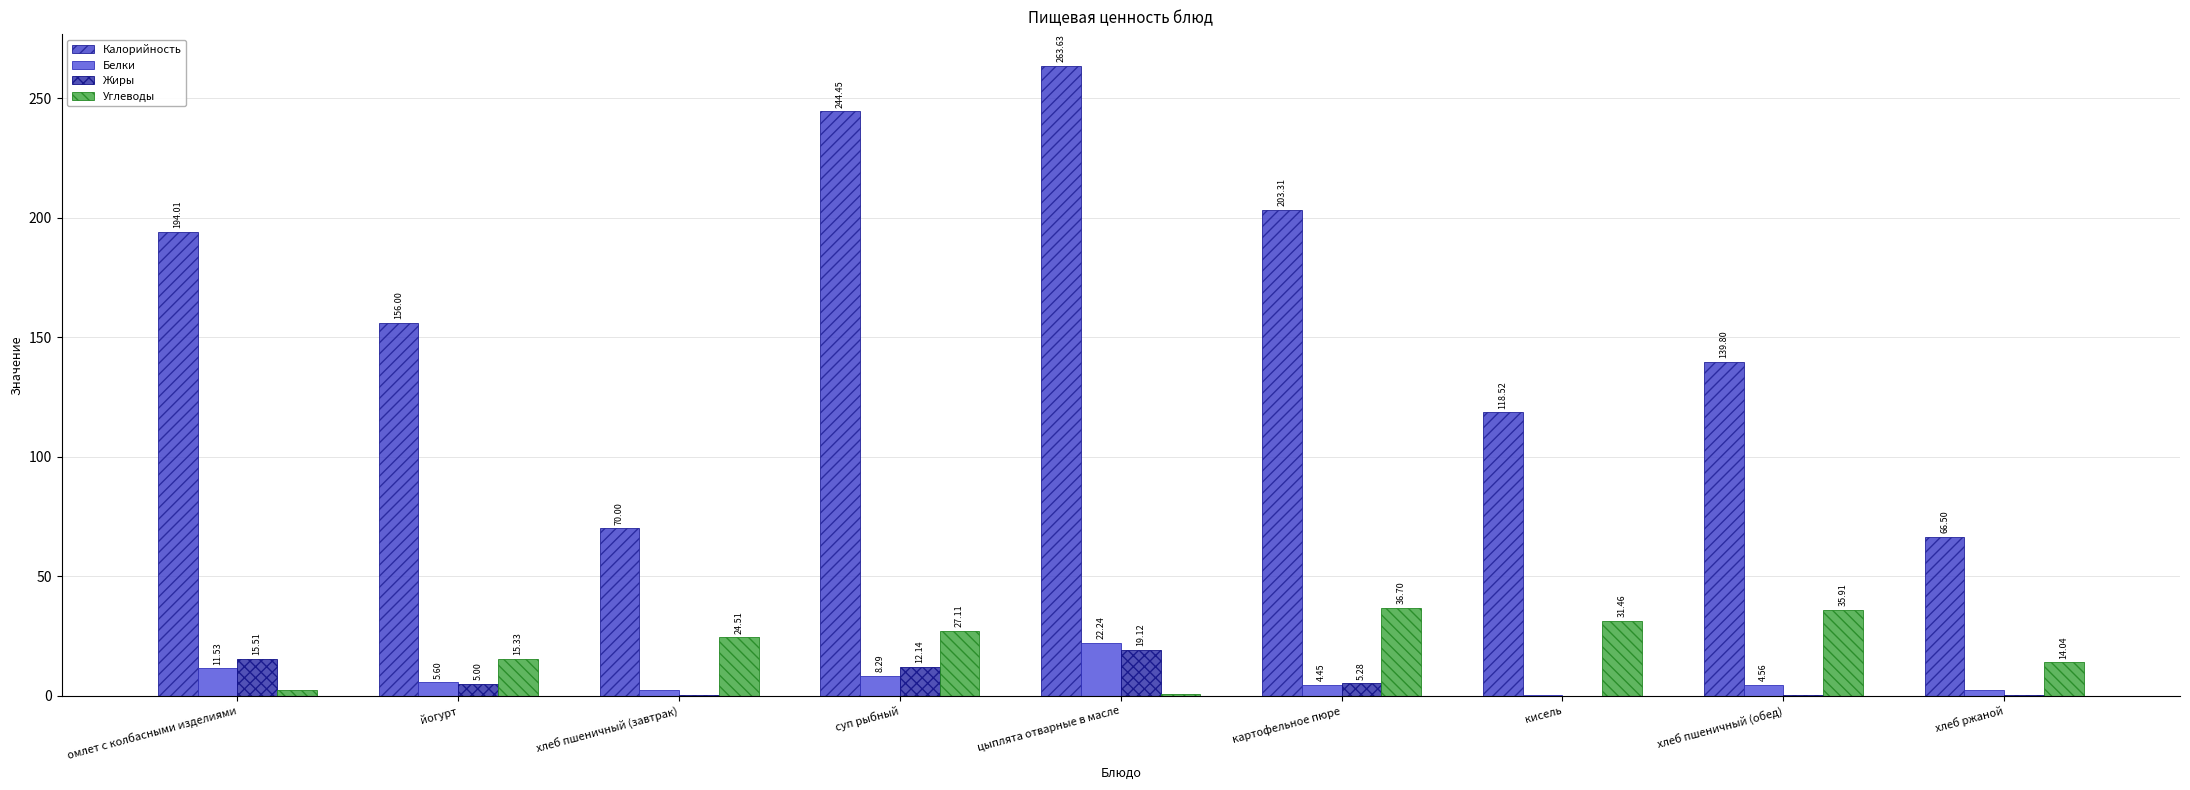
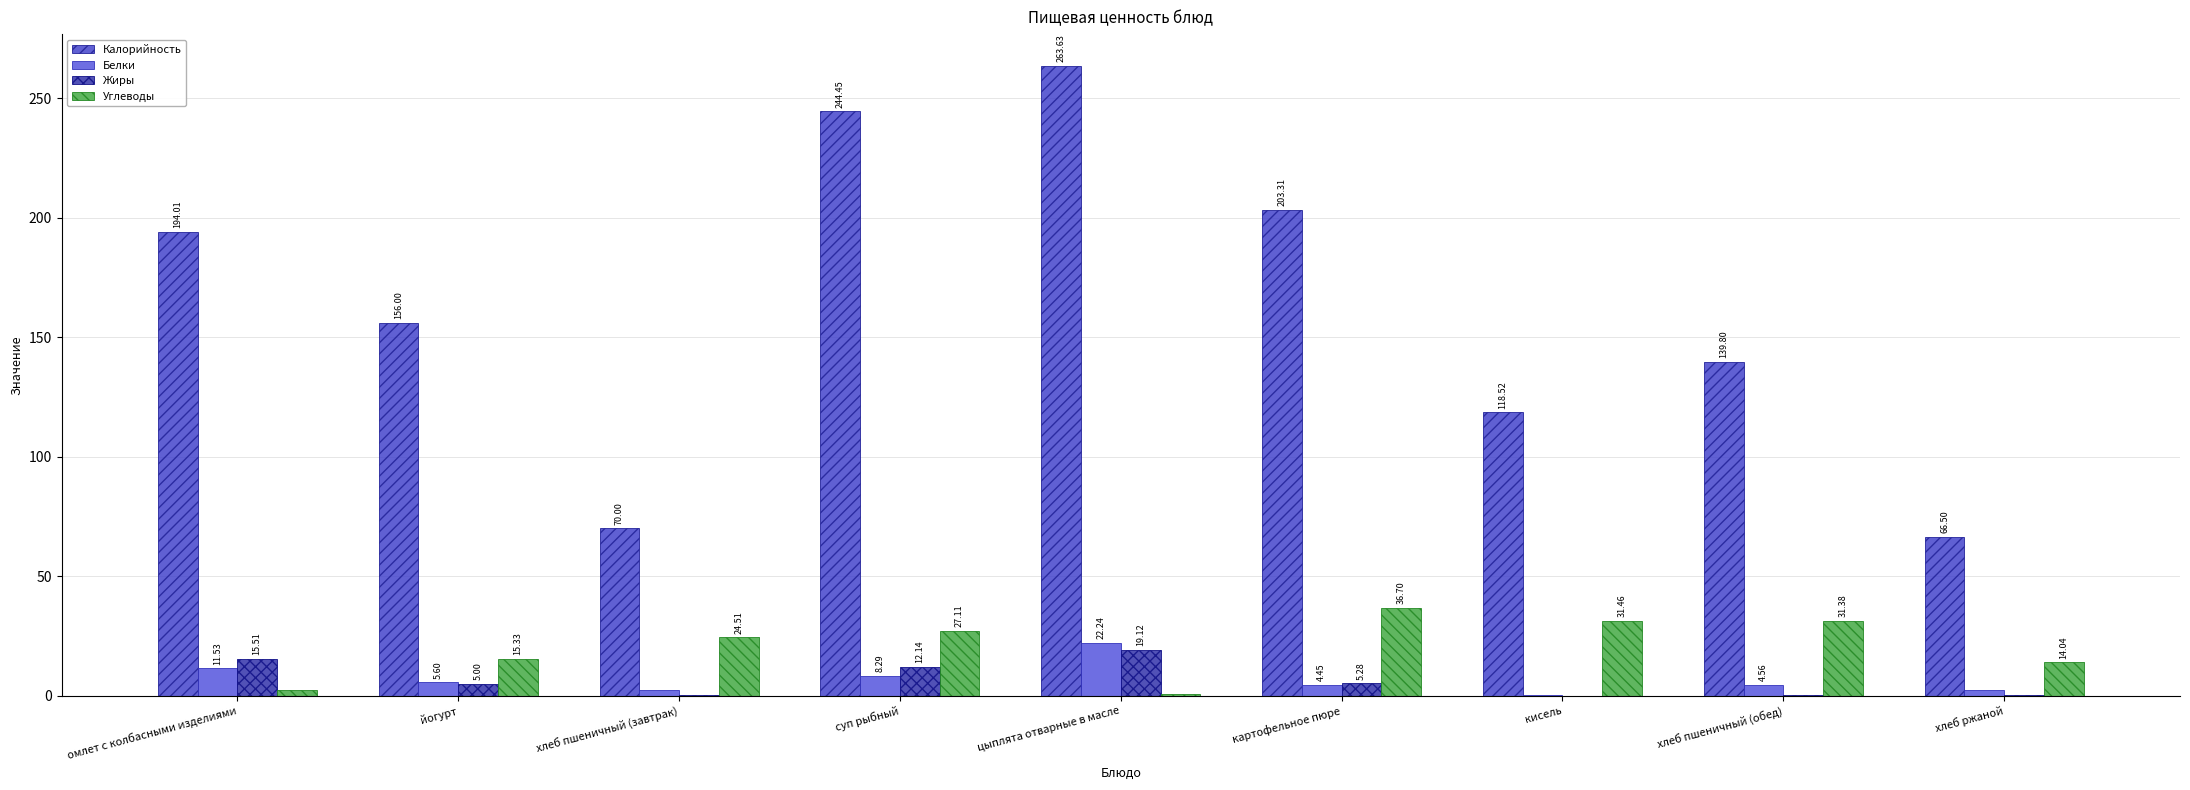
Углеводы, хлеб пшеничный (обед): 35.91 -> 31.38
